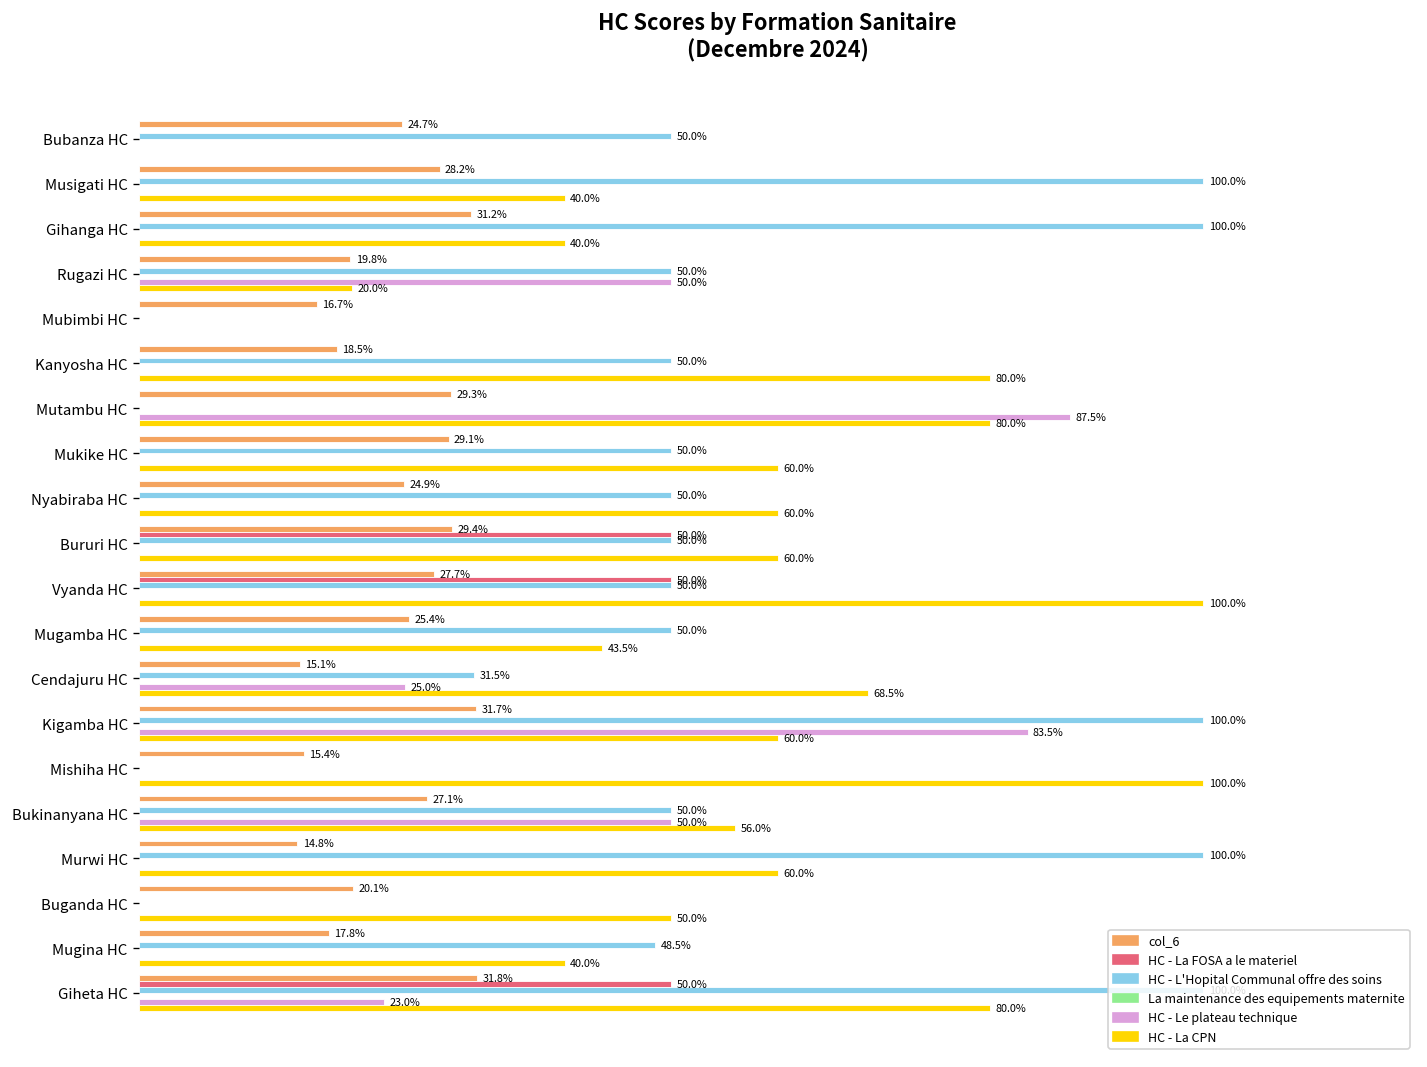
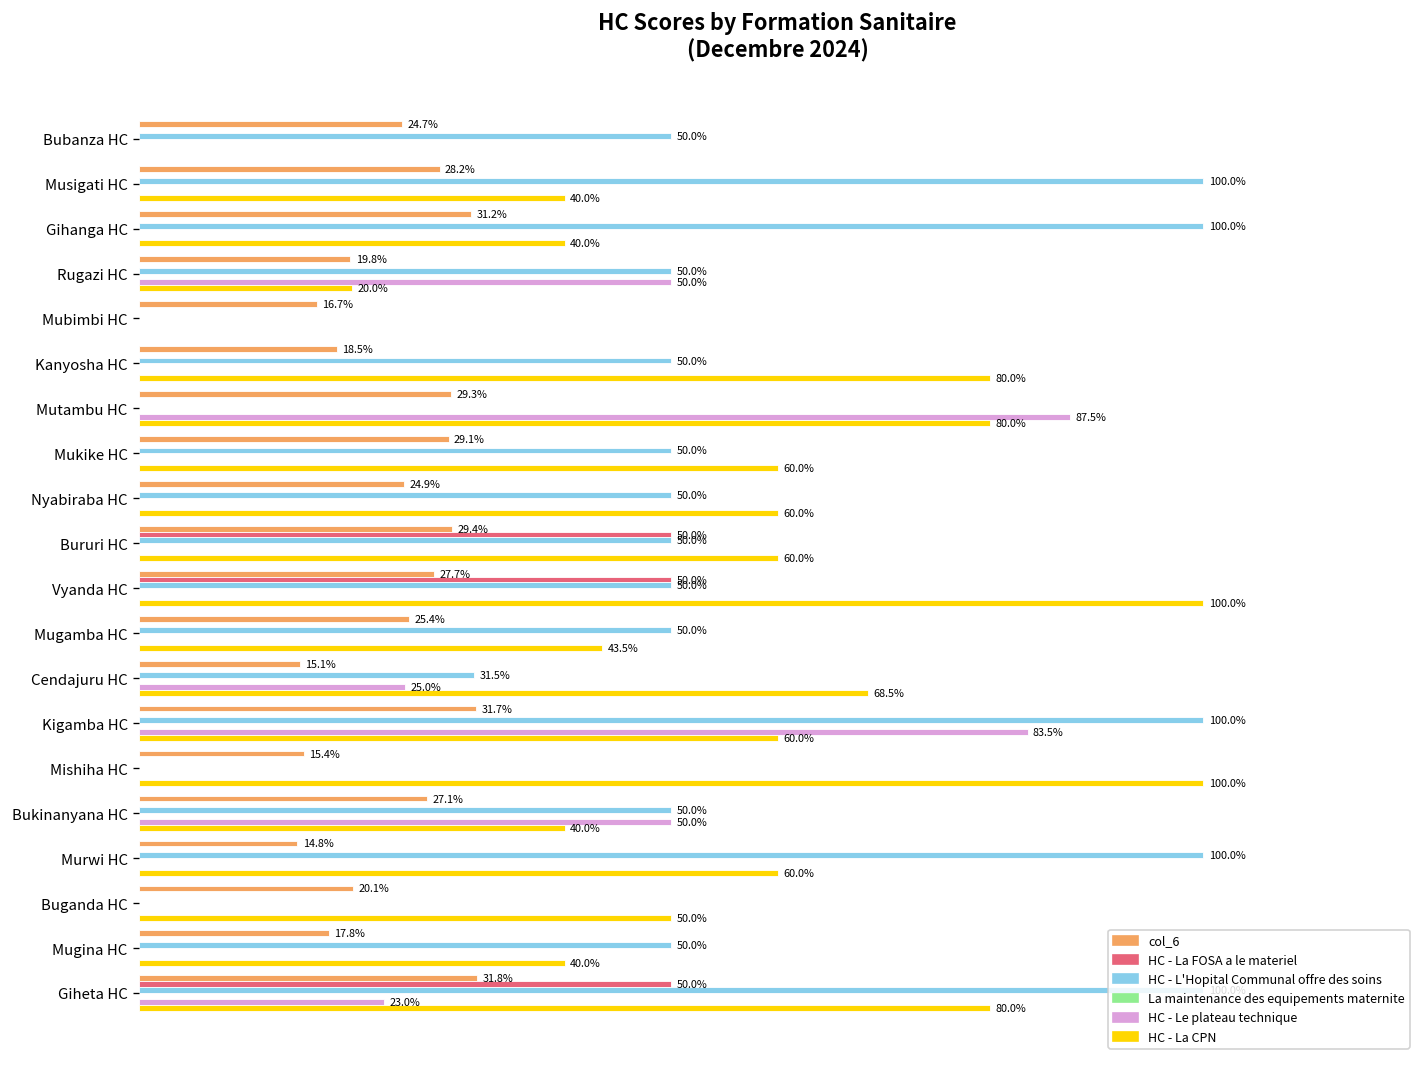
HC - La CPN, Bukinanyana HC: 56.0% -> 40.0%
HC - L'Hopital Communal offre des soins, Mugina HC: 48.5% -> 50.0%
